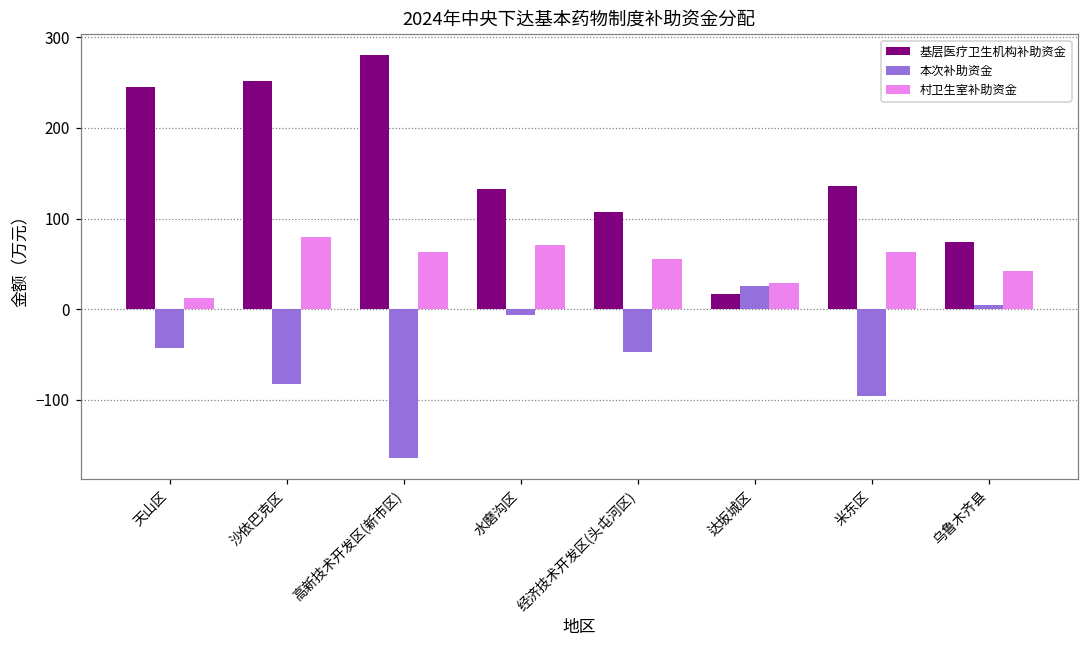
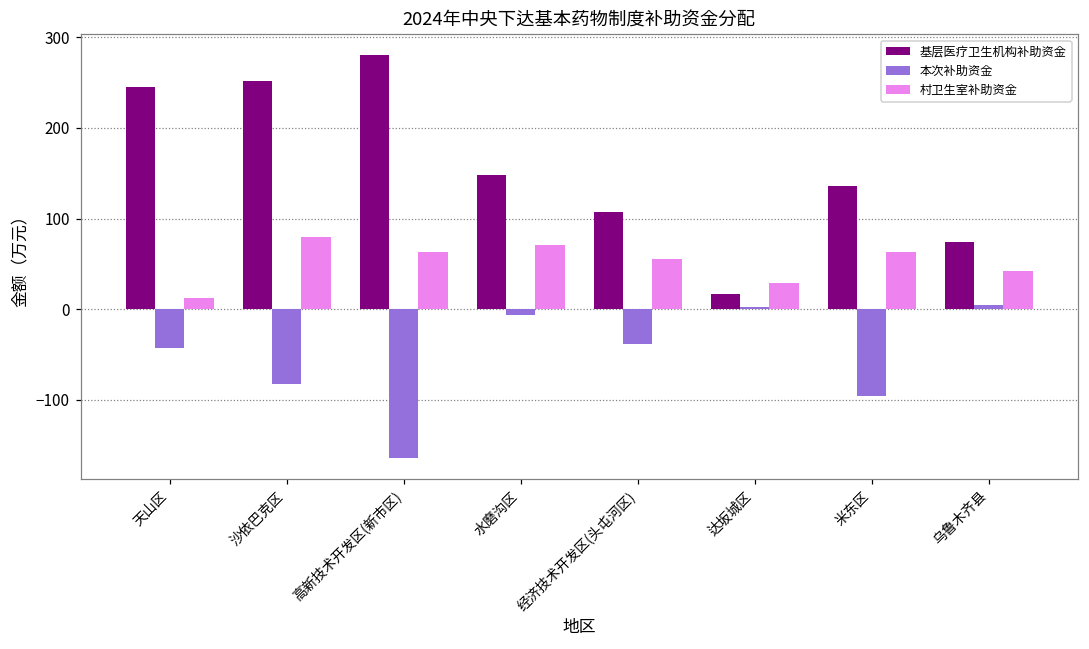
基层医疗卫生机构补助资金, 水磨沟区: 130 -> 150
本次补助资金, 经济技术开发区(头屯河区): -50 -> -40
本次补助资金, 达坂城区: 30 -> 0
